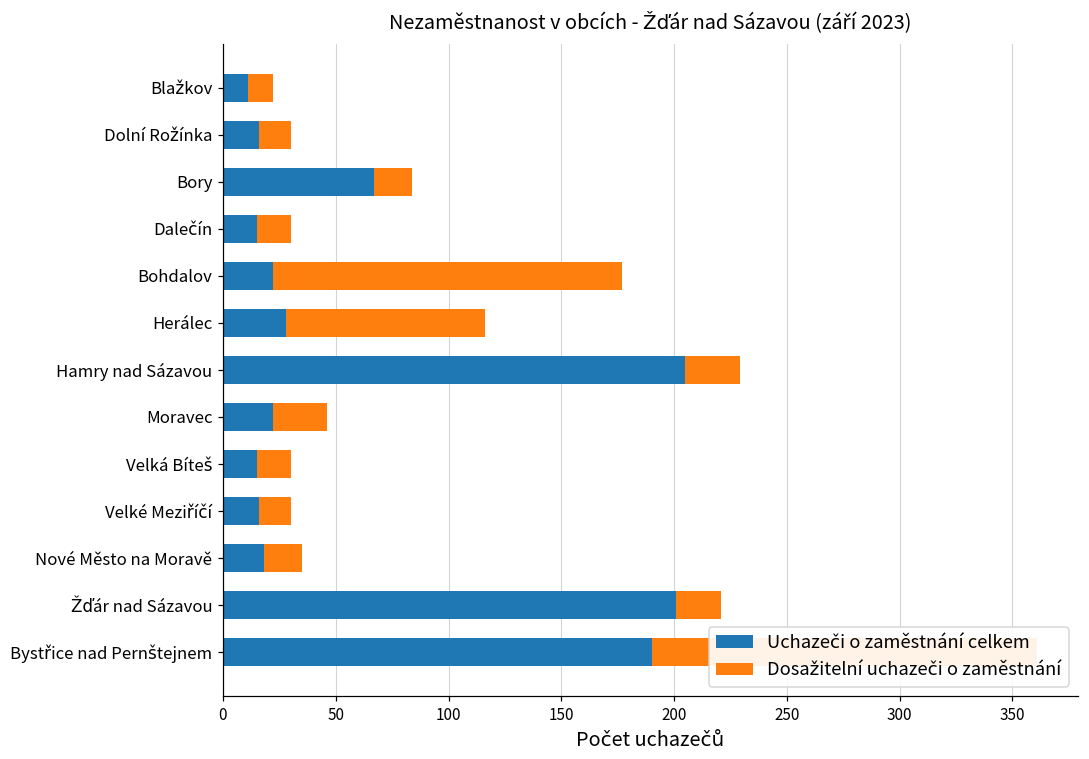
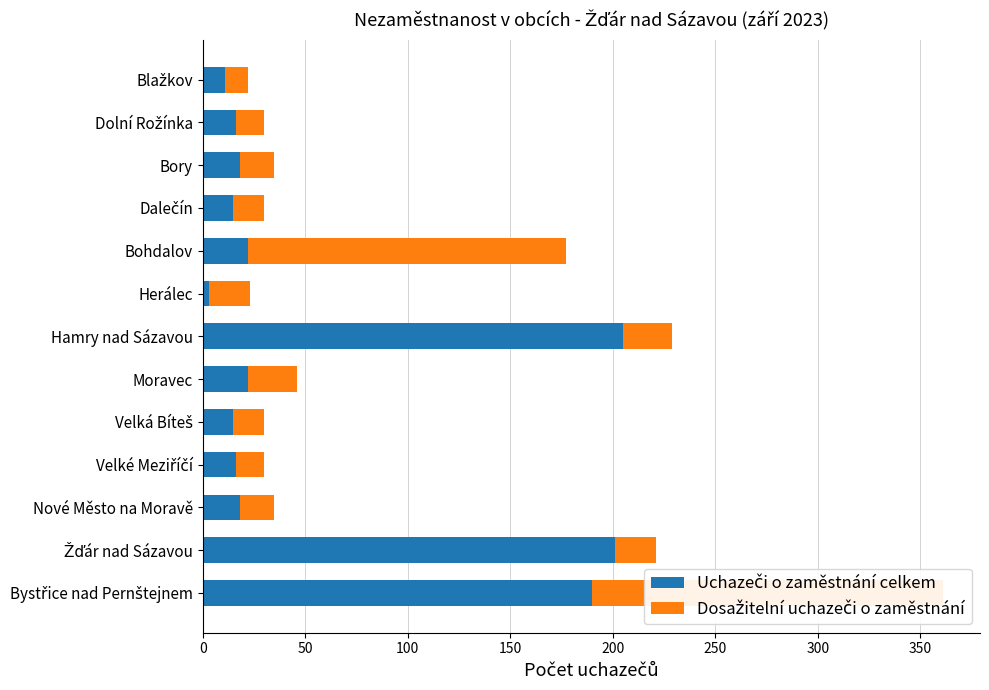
Uchazeči o zaměstnání celkem, Bory: 67 -> 18
Uchazeči o zaměstnání celkem, Herálec: 28 -> 3
Dosažitelní uchazeči o zaměstnání, Herálec: 88 -> 20
